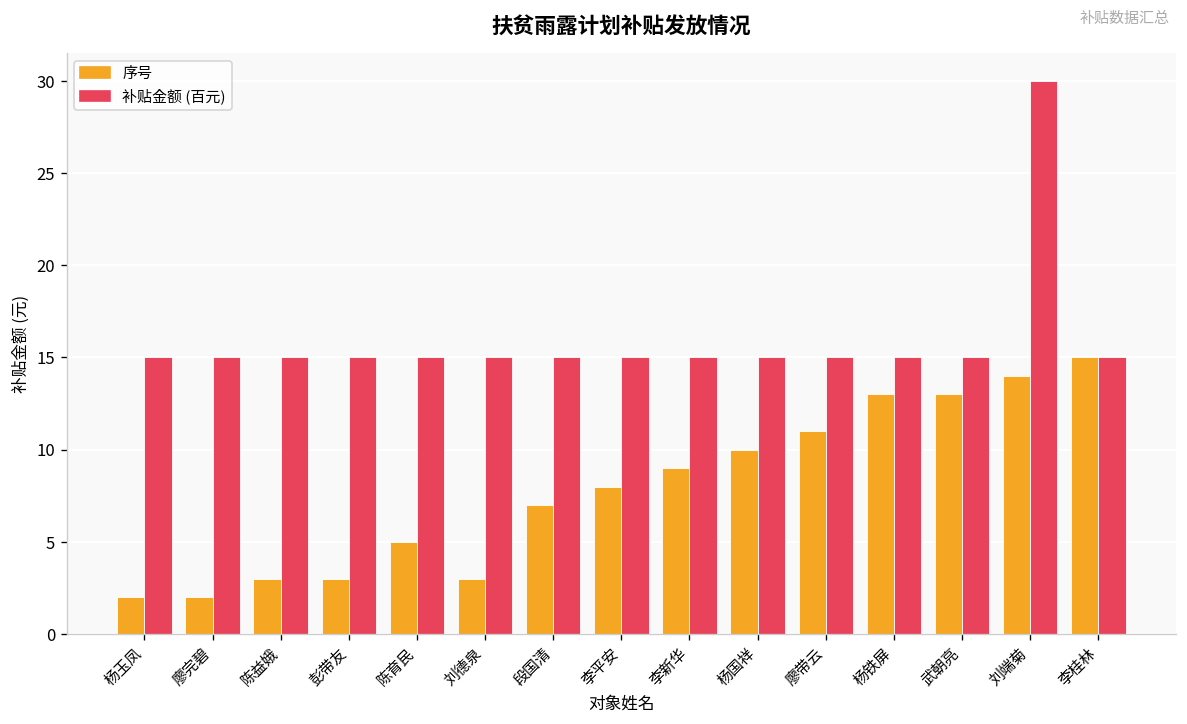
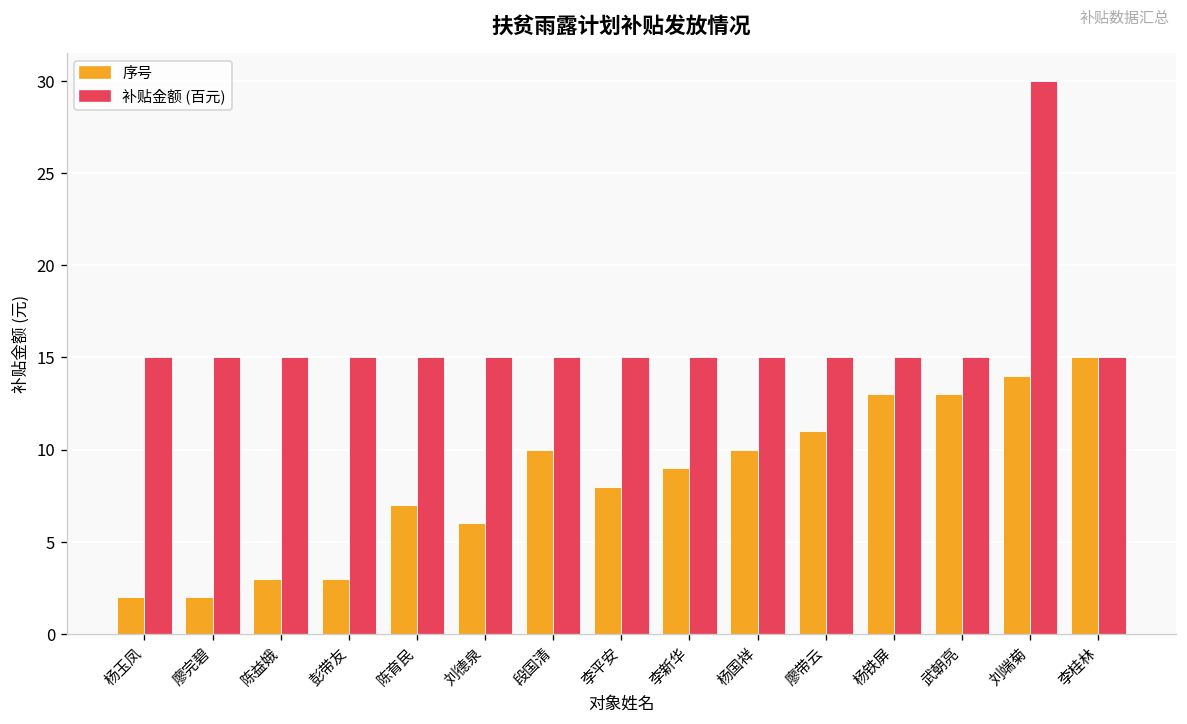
序号, 陈育民: 5 -> 7
序号, 刘德泉: 3 -> 6
序号, 段国清: 7 -> 10
